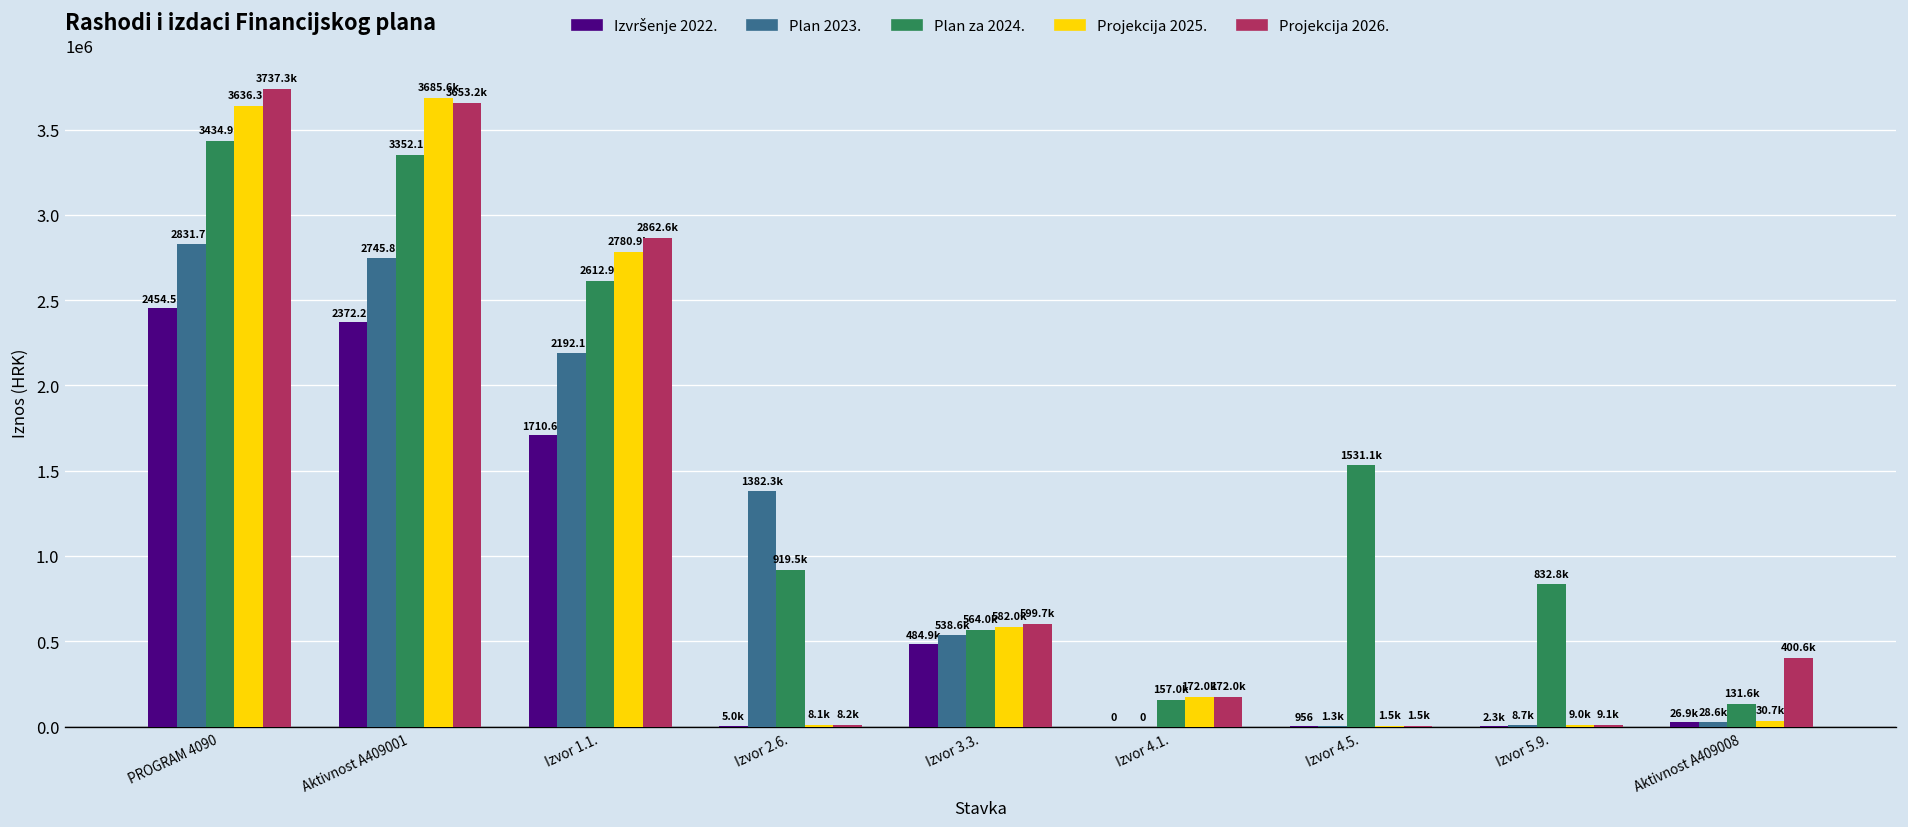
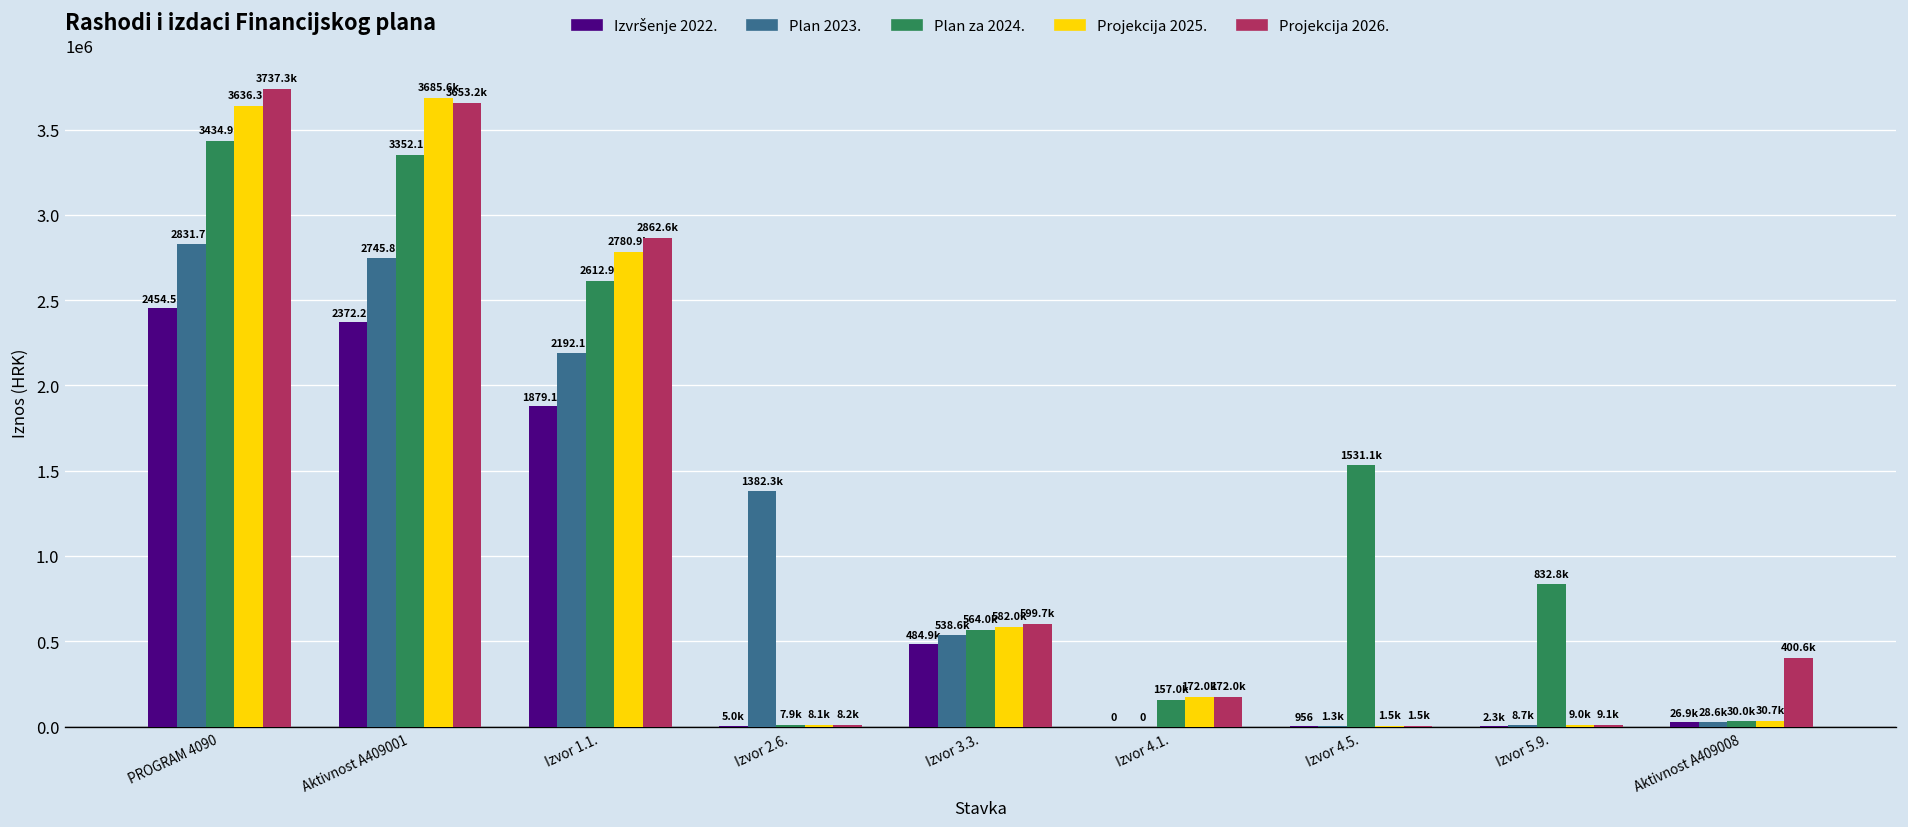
Izvršenje 2022., Izvor 1.1.: 1710.6k -> 1879.1k
Plan za 2024., Izvor 2.6.: 919.5k -> 7.9k
Plan za 2024., Aktivnost A409008: 131.6k -> 30.0k
